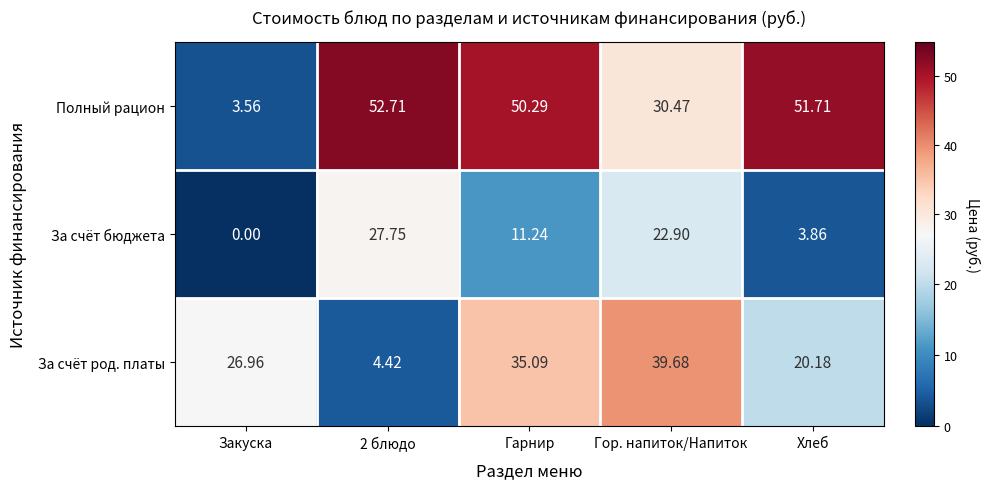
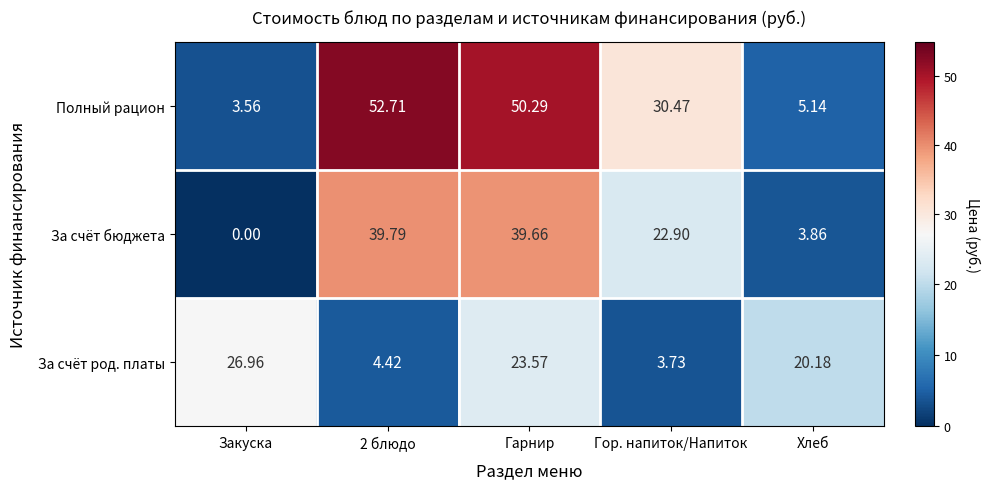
Полный рацион, Хлеб: 51.71 -> 5.14
За счёт бюджета, 2 блюдо: 27.75 -> 39.79
За счёт бюджета, Гарнир: 11.24 -> 39.66
За счёт род. платы, Гарнир: 35.09 -> 23.57
За счёт род. платы, Гор. напиток/Напиток: 39.68 -> 3.73
